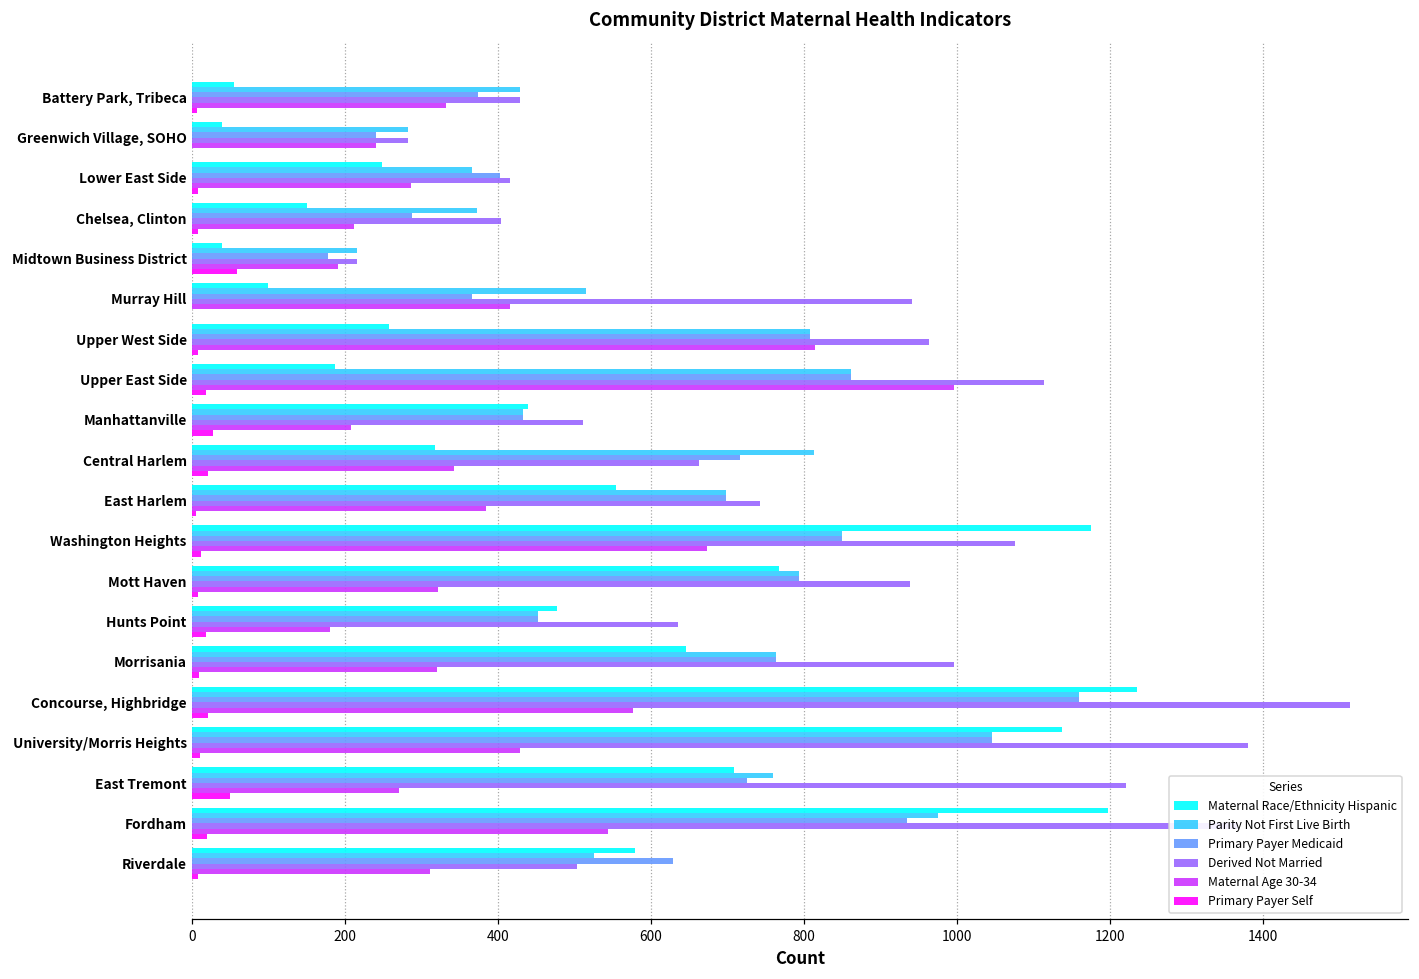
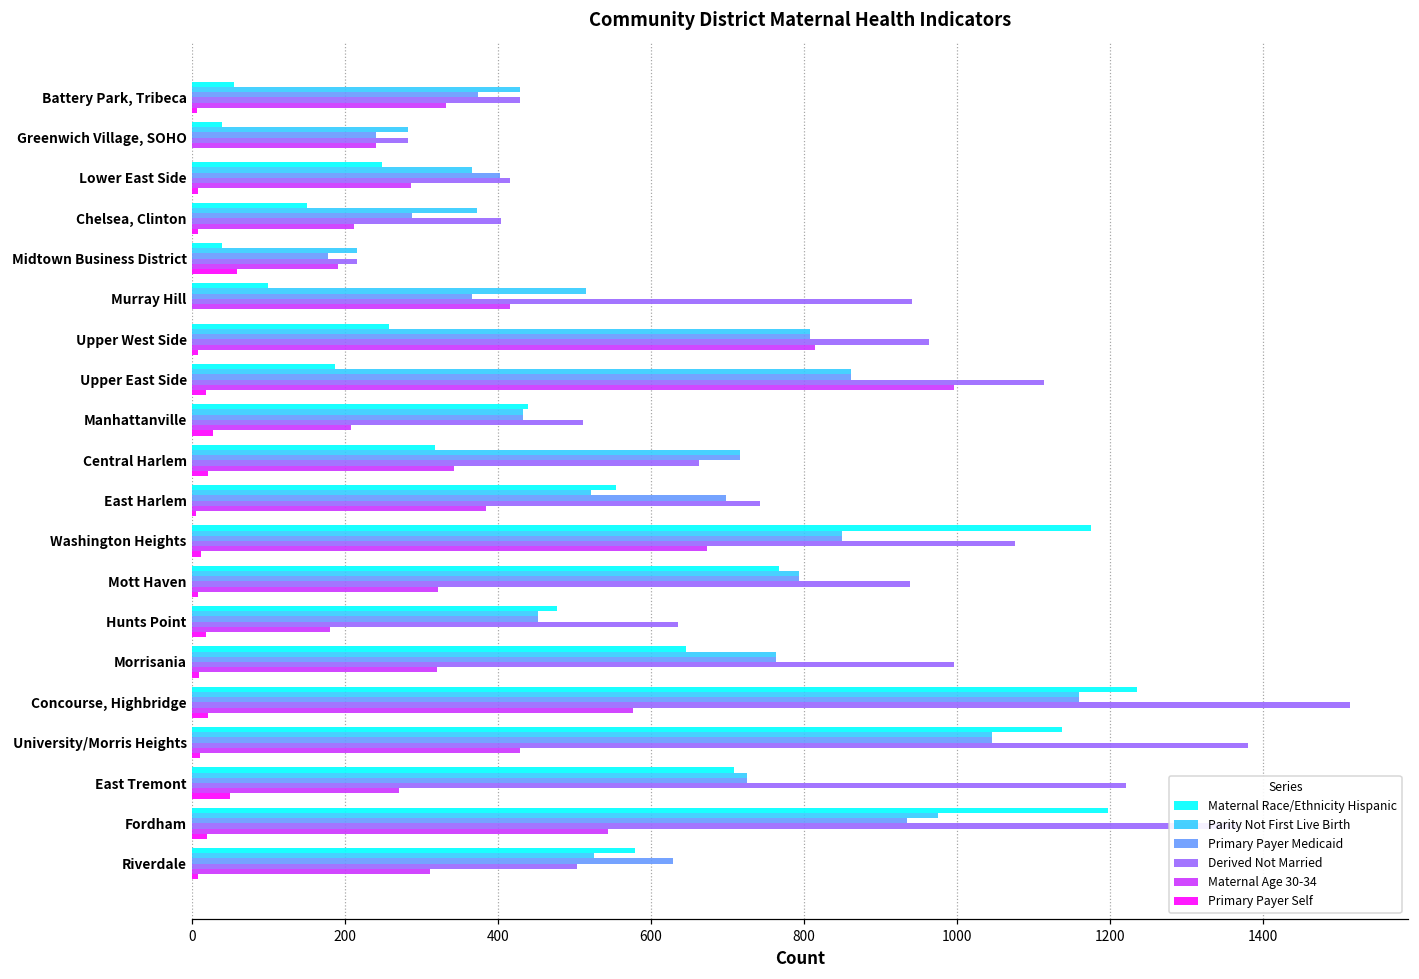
Parity Not First Live Birth, Central Harlem: 810 -> 720
Parity Not First Live Birth, East Harlem: 700 -> 520
Parity Not First Live Birth, East Tremont: 760 -> 730
